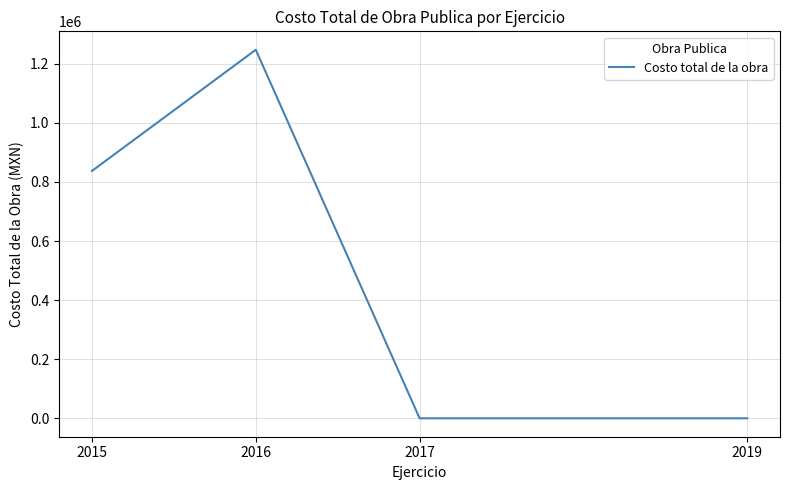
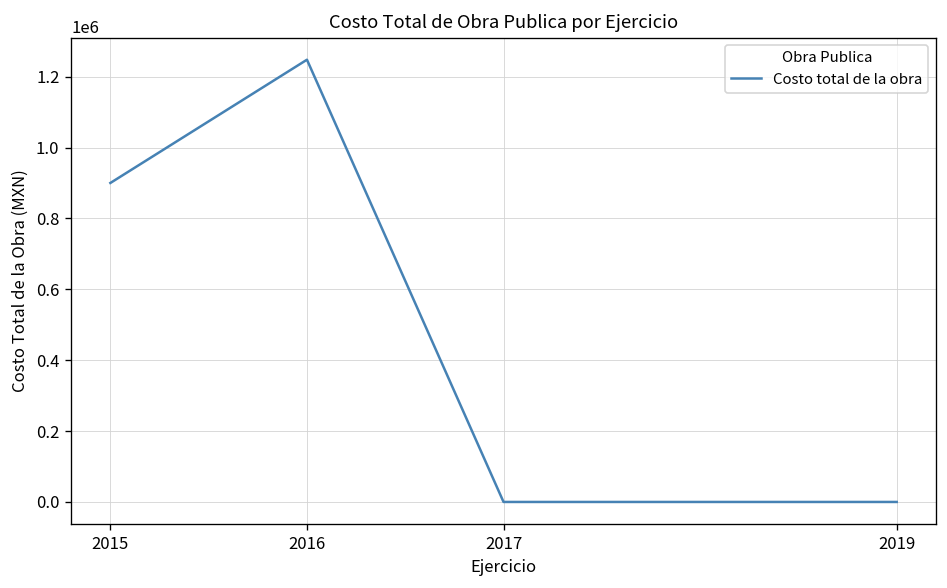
2015: 840000 -> 900000
